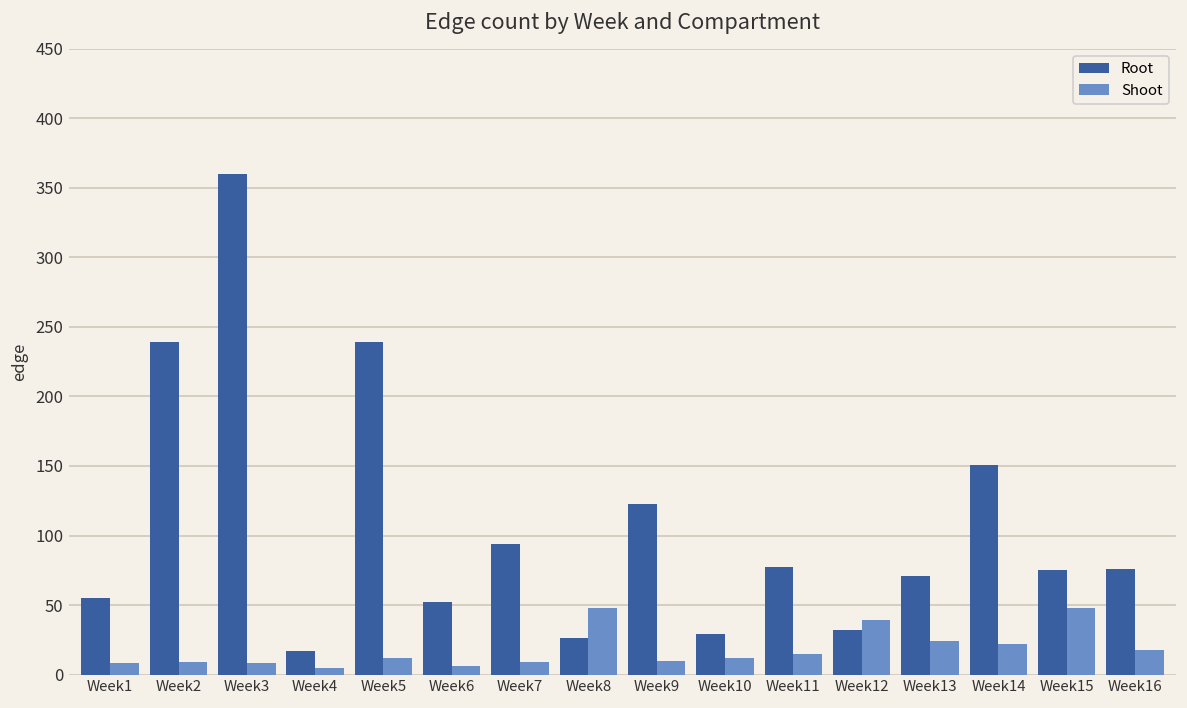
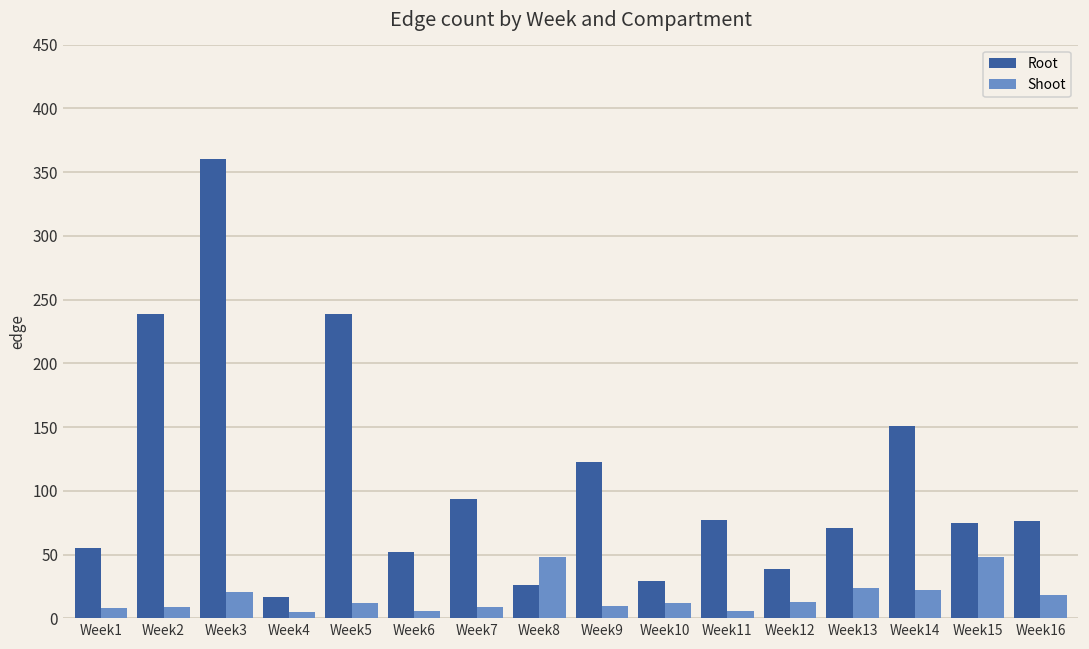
Shoot, Week3: 8 -> 21
Shoot, Week11: 15 -> 6
Root, Week12: 32 -> 39
Shoot, Week12: 39 -> 13
